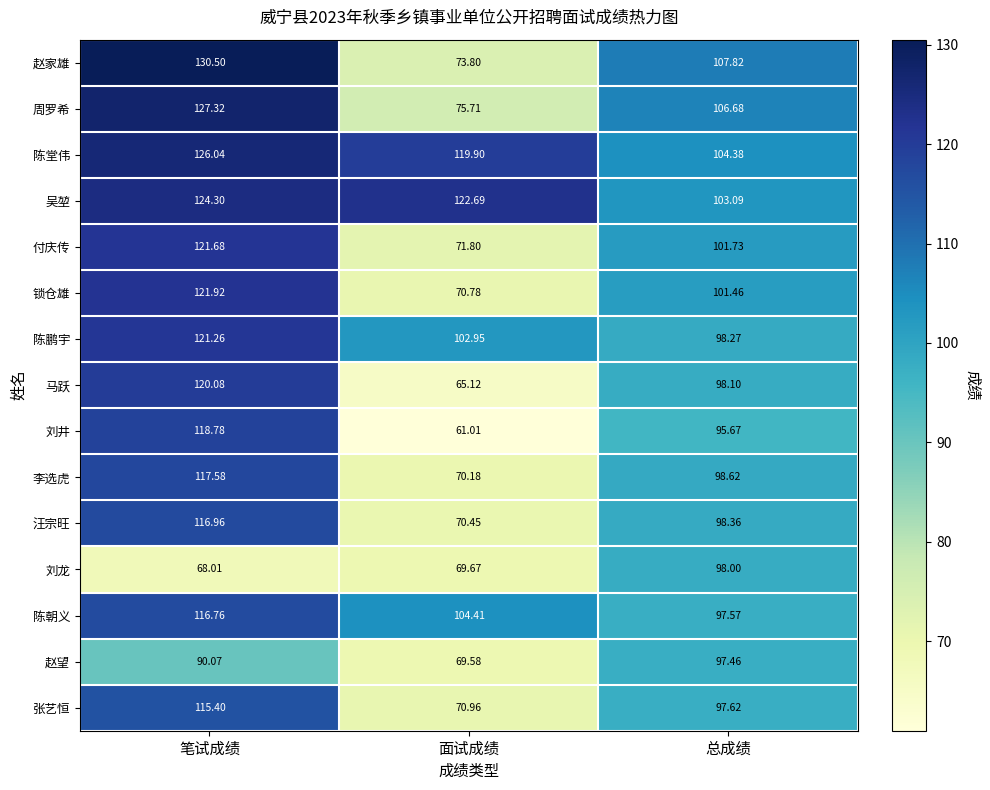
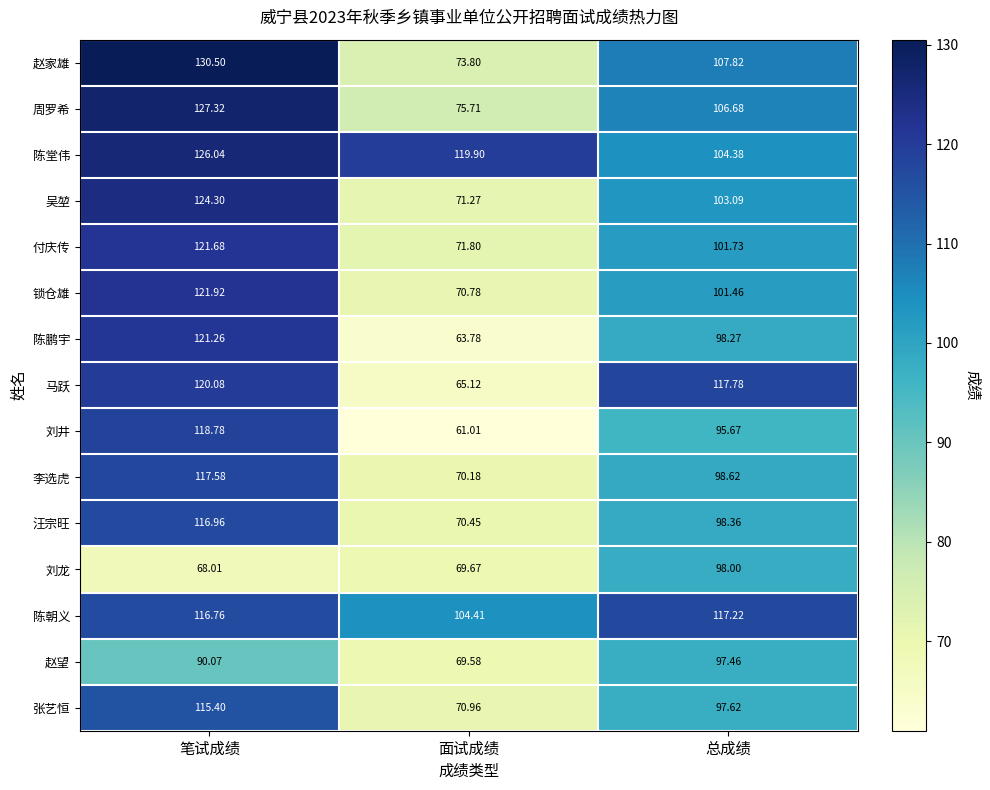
吴堃, 面试成绩: 122.69 -> 71.27
陈鹏宇, 面试成绩: 102.95 -> 63.78
马跃, 总成绩: 98.10 -> 117.78
陈朝义, 总成绩: 97.57 -> 117.22
